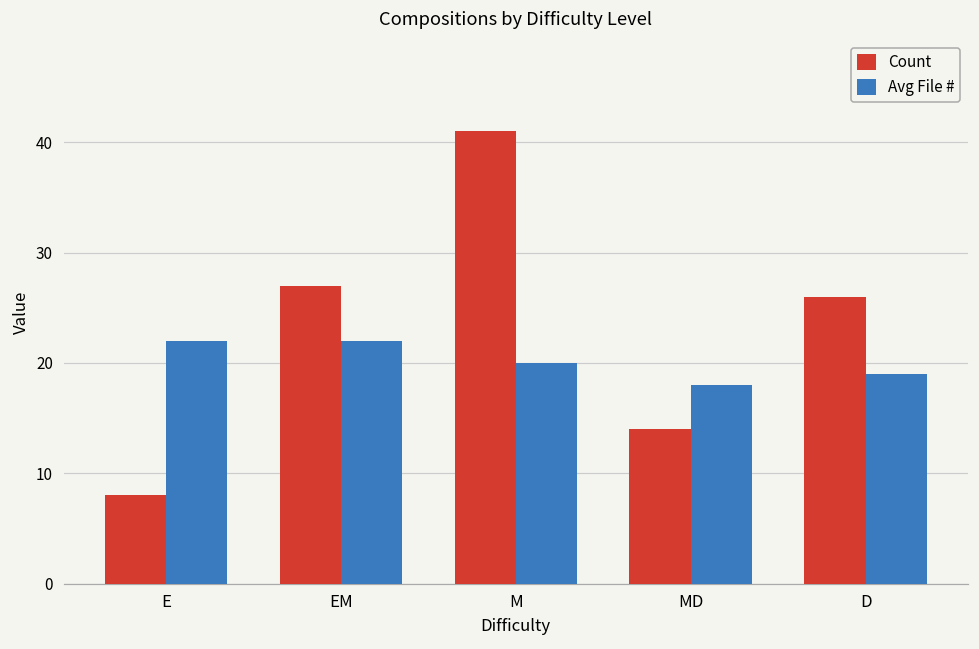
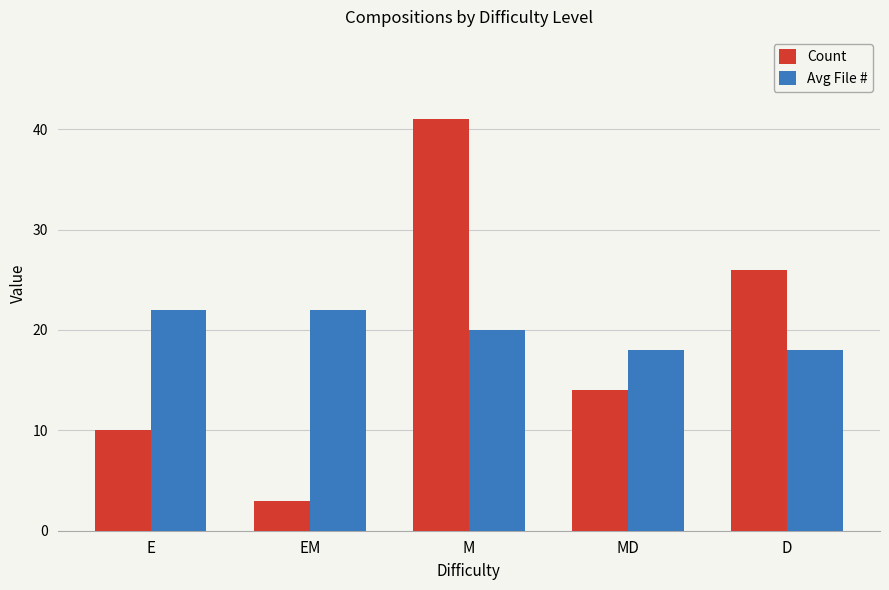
Count, E: 8 -> 10
Count, EM: 27 -> 3
Avg File #, D: 19 -> 18
